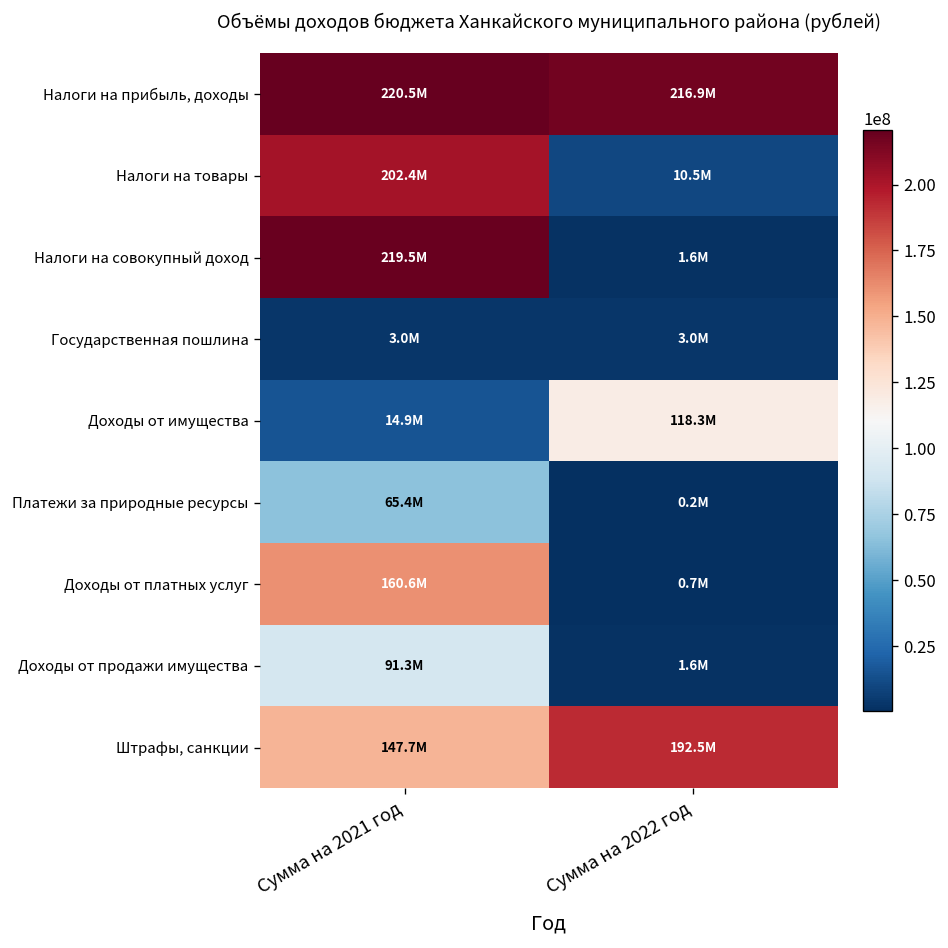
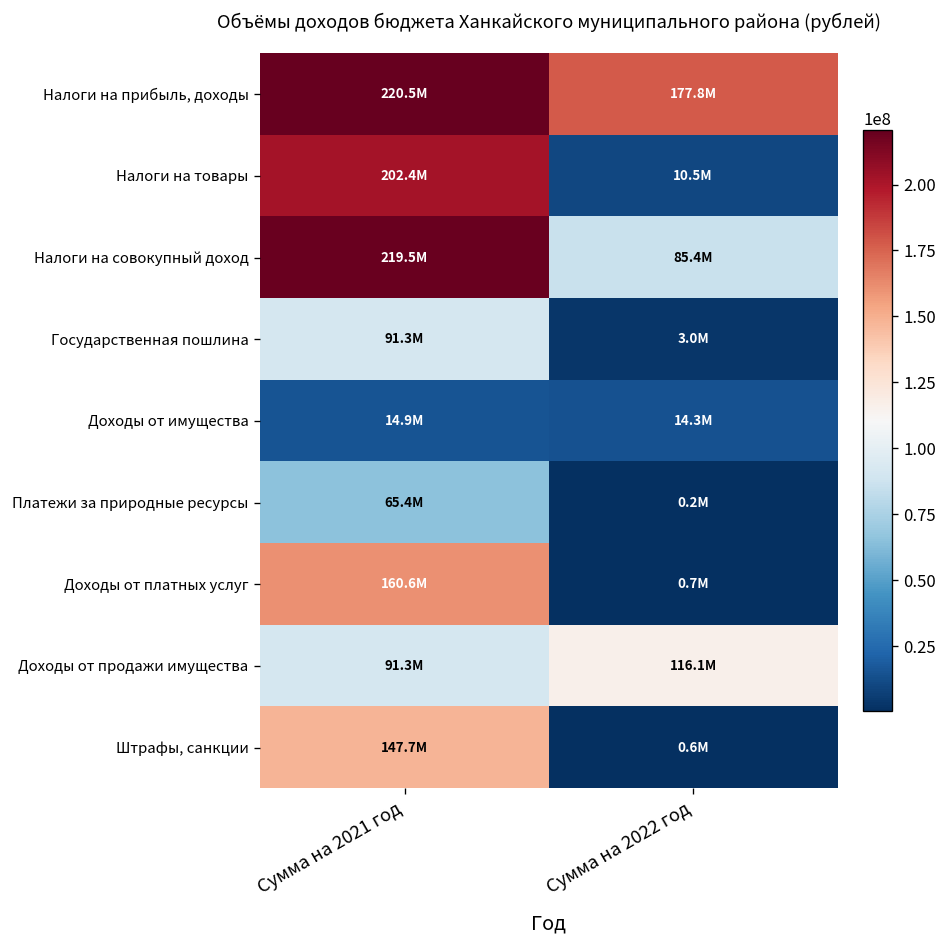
Налоги на прибыль, доходы, Сумма на 2022 год: 216.9M -> 177.8M
Налоги на совокупный доход, Сумма на 2022 год: 1.6M -> 85.4M
Государственная пошлина, Сумма на 2021 год: 3.0M -> 91.3M
Доходы от имущества, Сумма на 2022 год: 118.3M -> 14.3M
Доходы от продажи имущества, Сумма на 2022 год: 1.6M -> 116.1M
Штрафы, санкции, Сумма на 2022 год: 192.5M -> 0.6M
